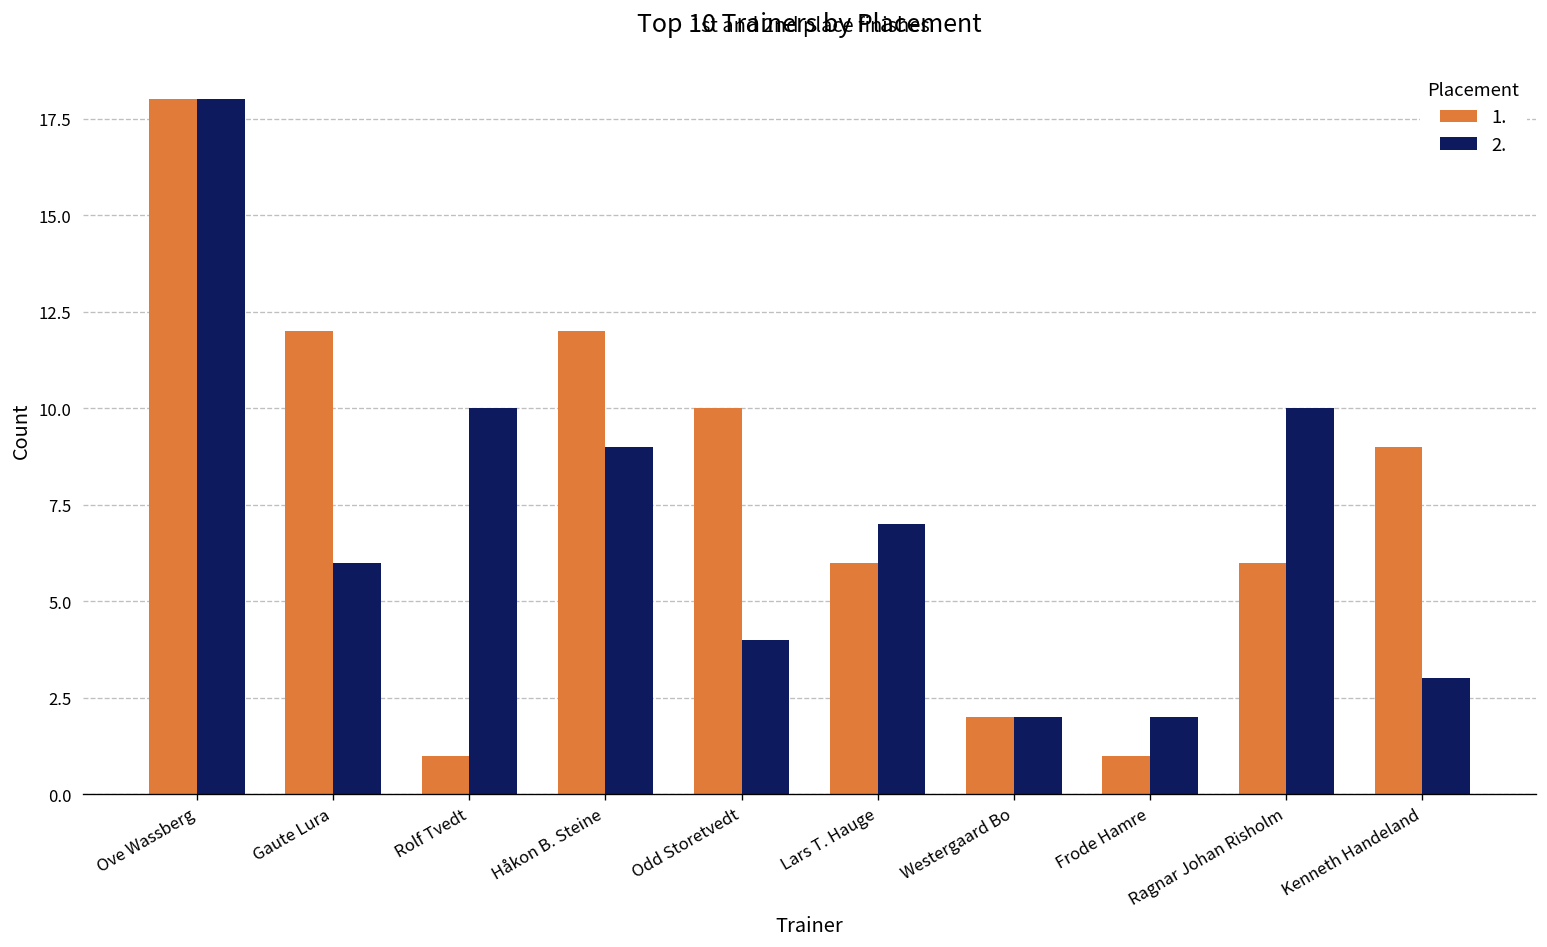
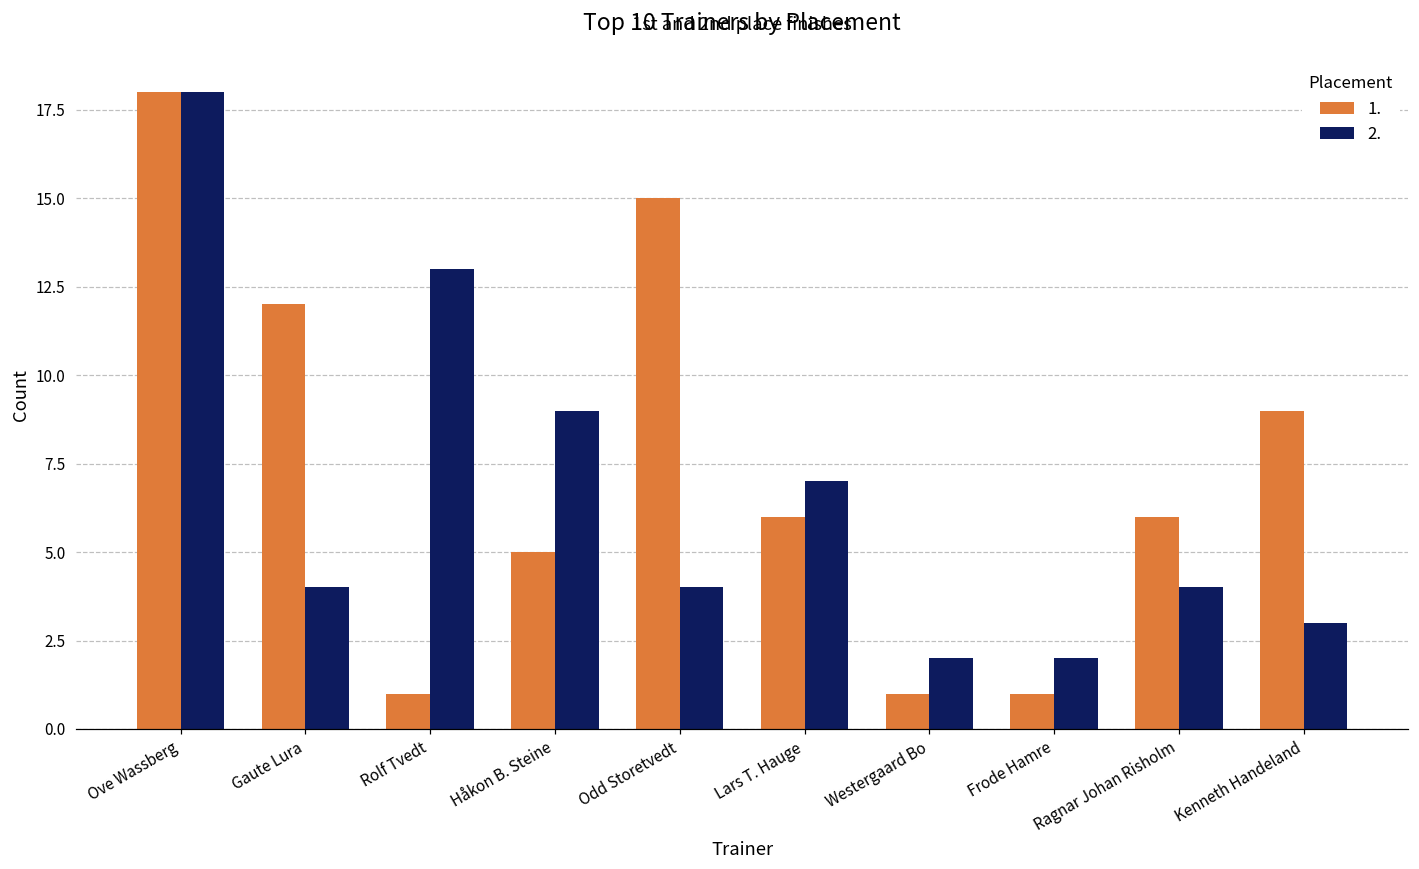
2., Gaute Lura: 6 -> 4
2., Rolf Tvedt: 10 -> 13
1., Håkon B. Steine: 12 -> 5
1., Odd Storetvedt: 10 -> 15
1., Westergaard Bo: 2 -> 1
2., Ragnar Johan Risholm: 10 -> 4
